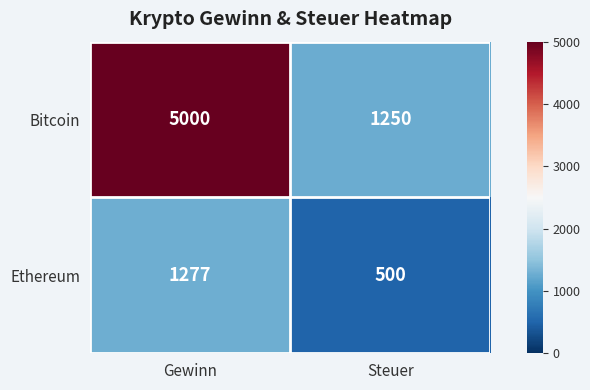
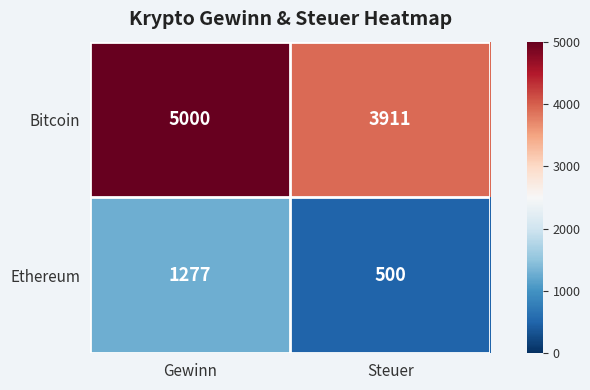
Bitcoin, Steuer: 1250 -> 3911
